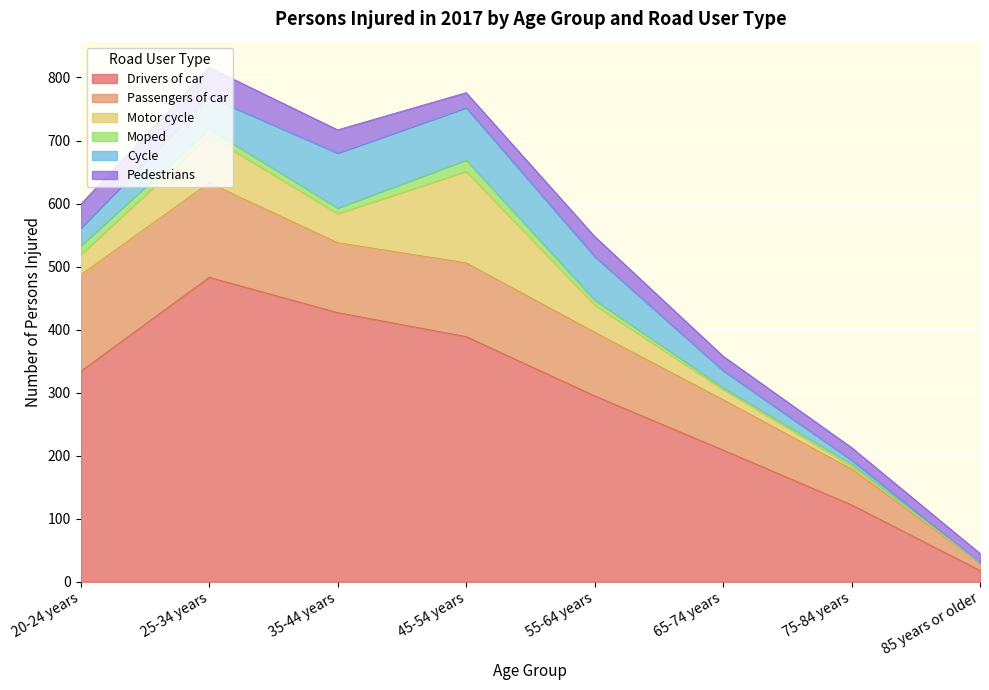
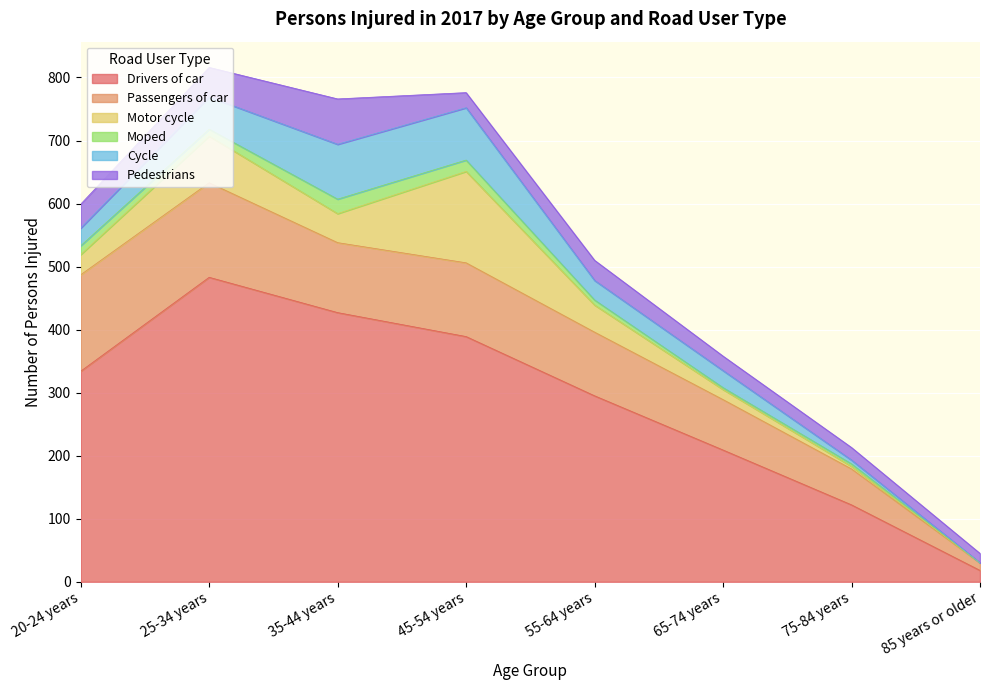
Moped, 35-44 years: 10 -> 20
Pedestrians, 35-44 years: 40 -> 70
Cycle, 55-64 years: 70 -> 30
